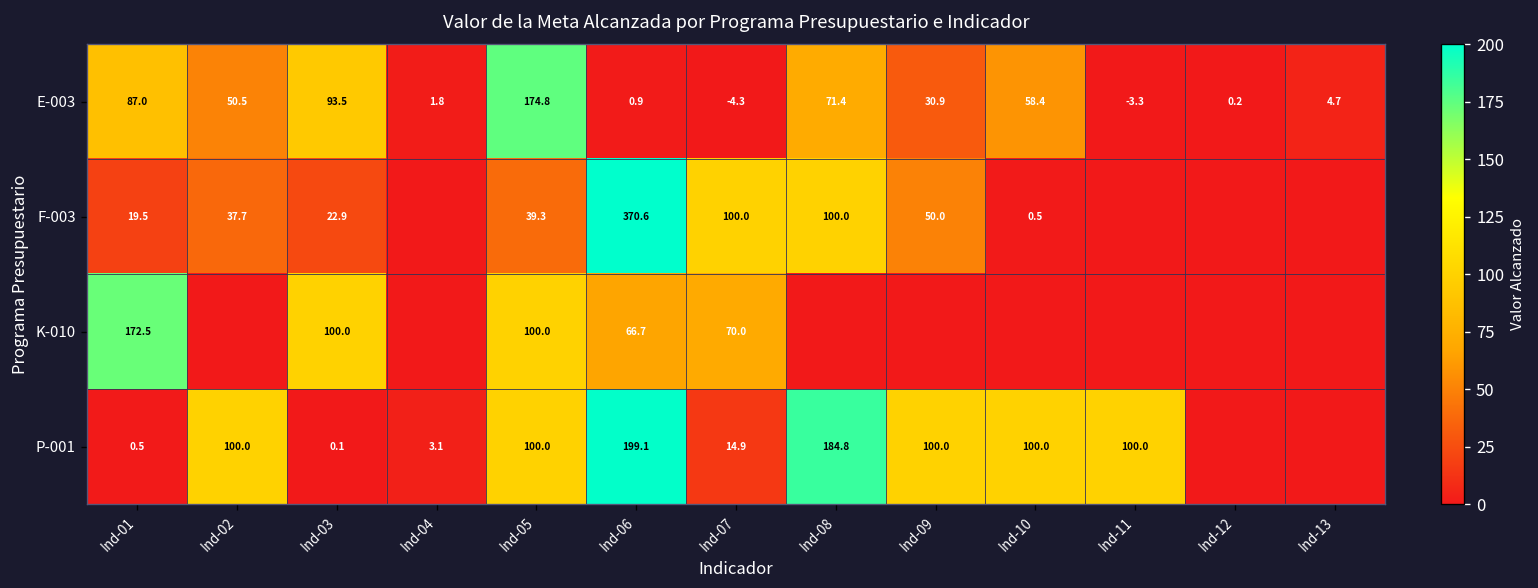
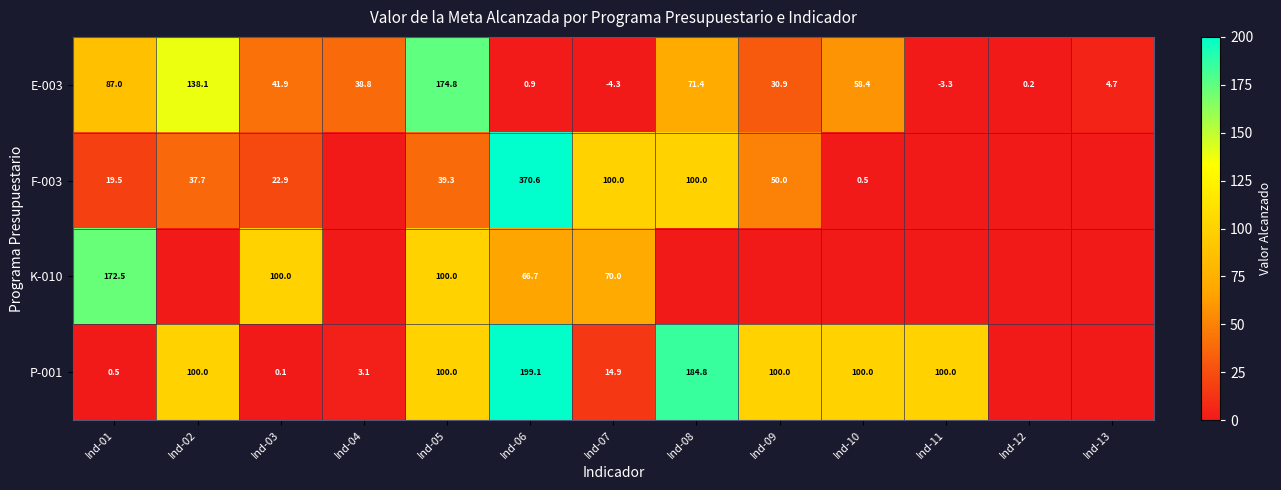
E-003, Ind-02: 50.5 -> 138.1
E-003, Ind-03: 93.5 -> 41.9
E-003, Ind-04: 1.8 -> 38.8
